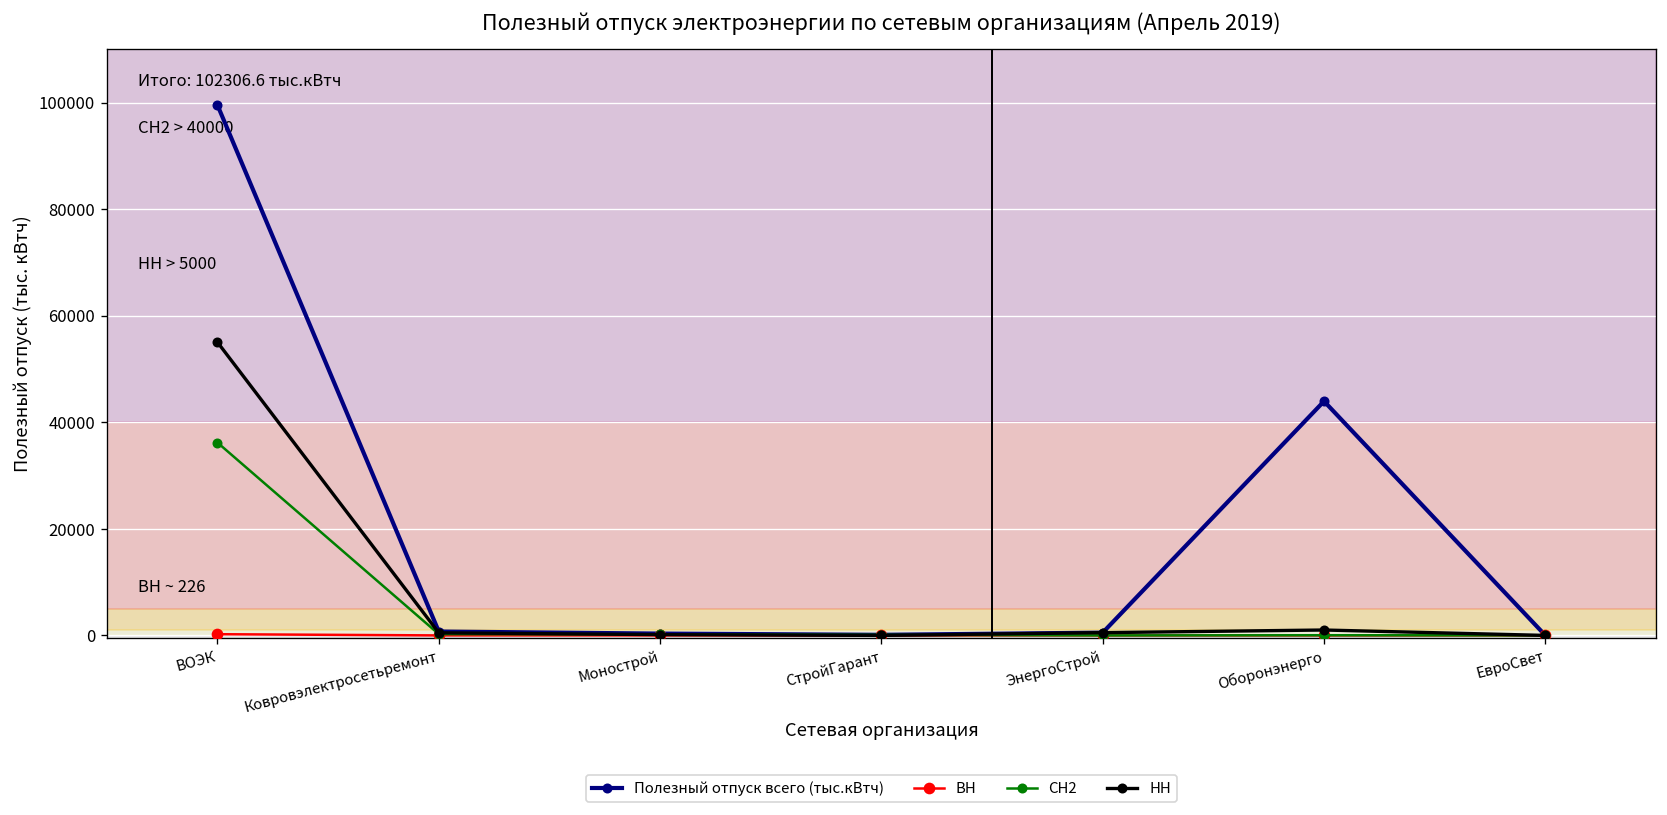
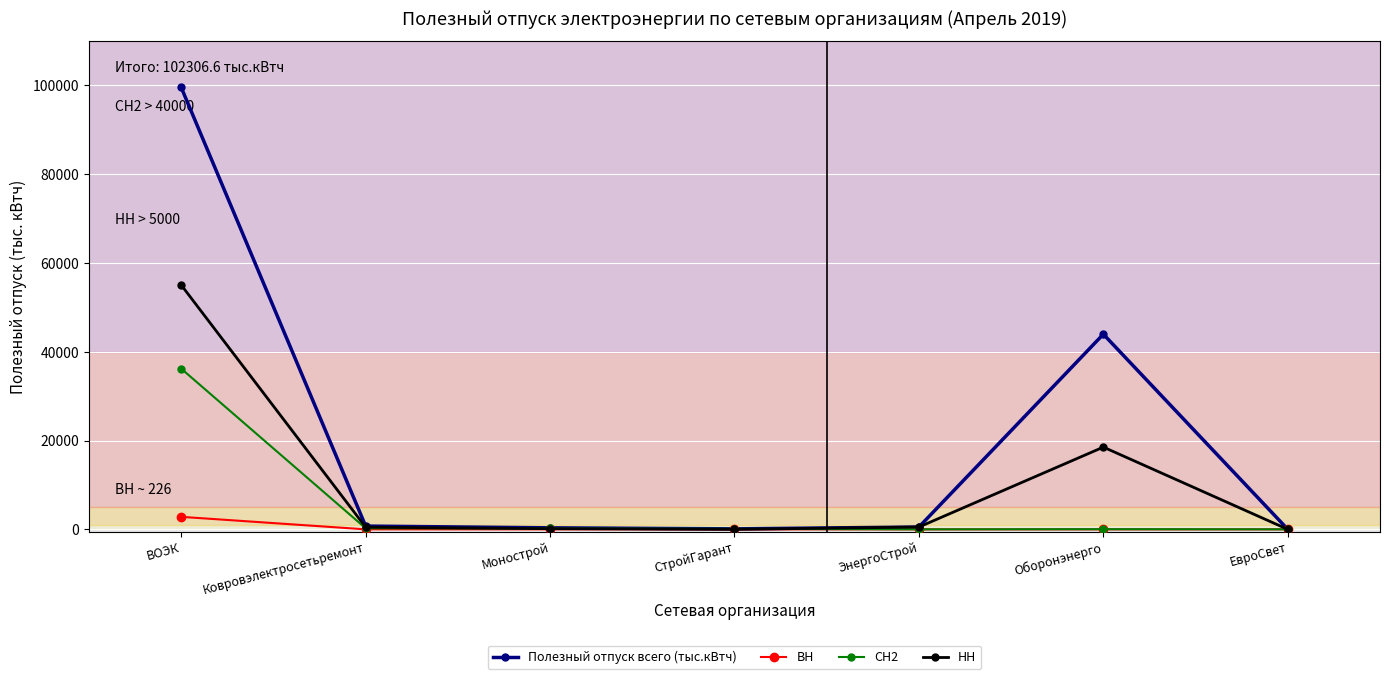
ВН, ВОЭК: 0 -> 3000
НН, Оборонэнерго: 1000 -> 19000
